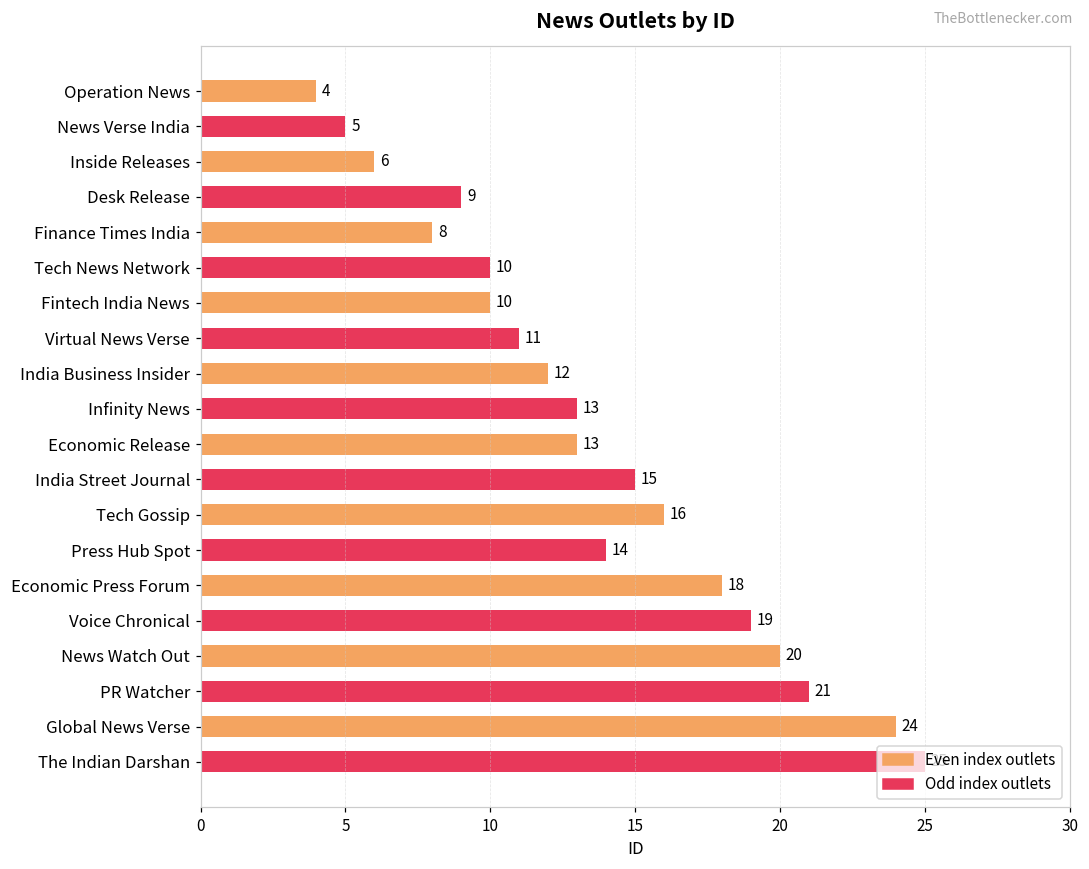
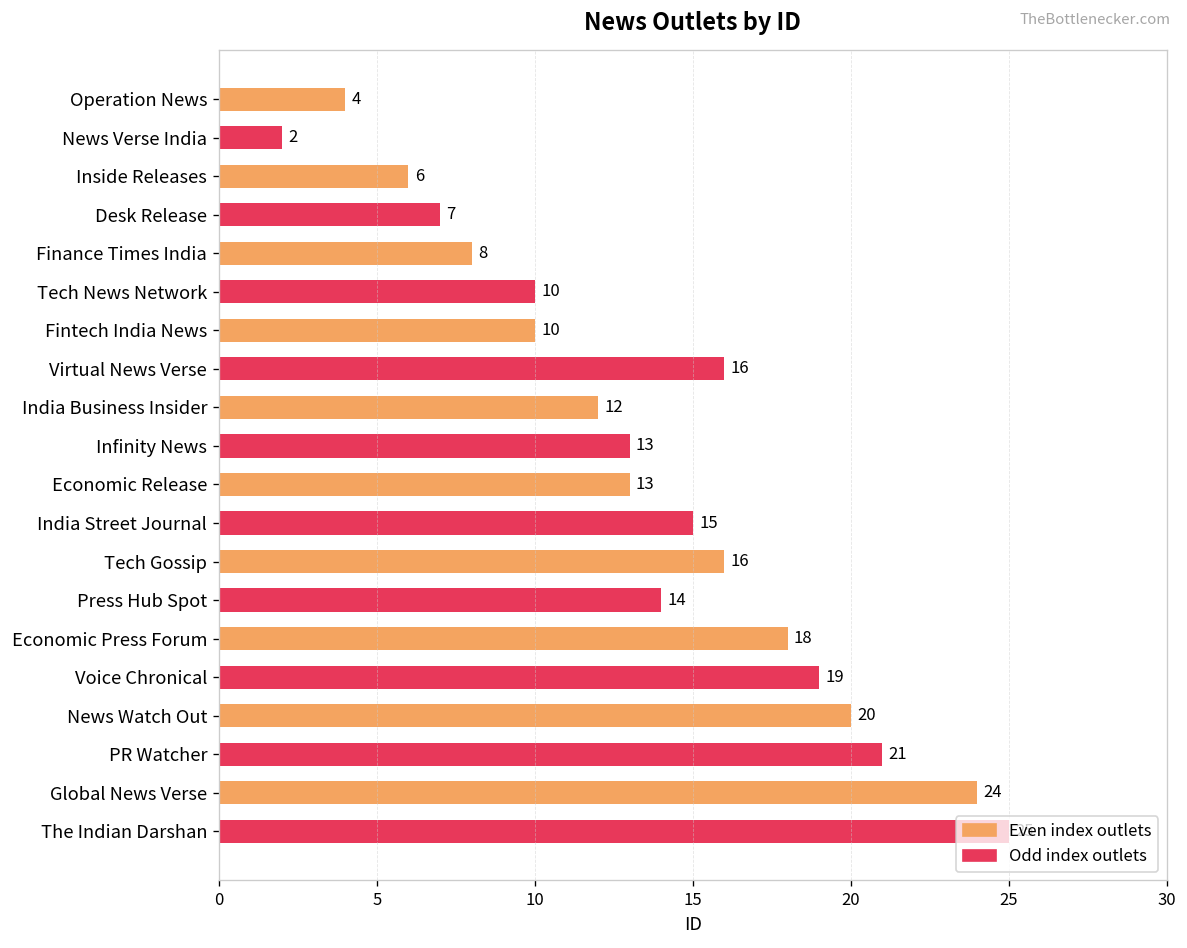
News Verse India: 5 -> 2
Desk Release: 9 -> 7
Virtual News Verse: 11 -> 16
